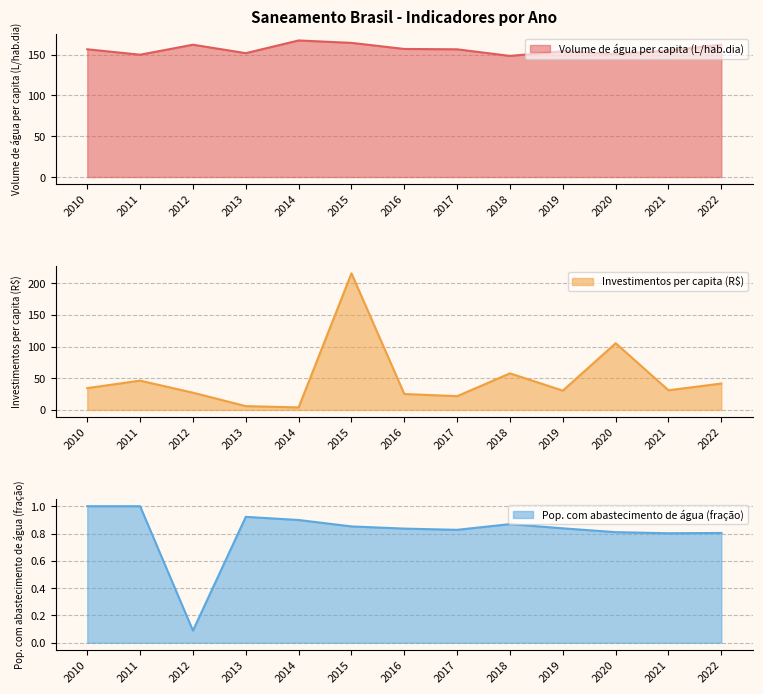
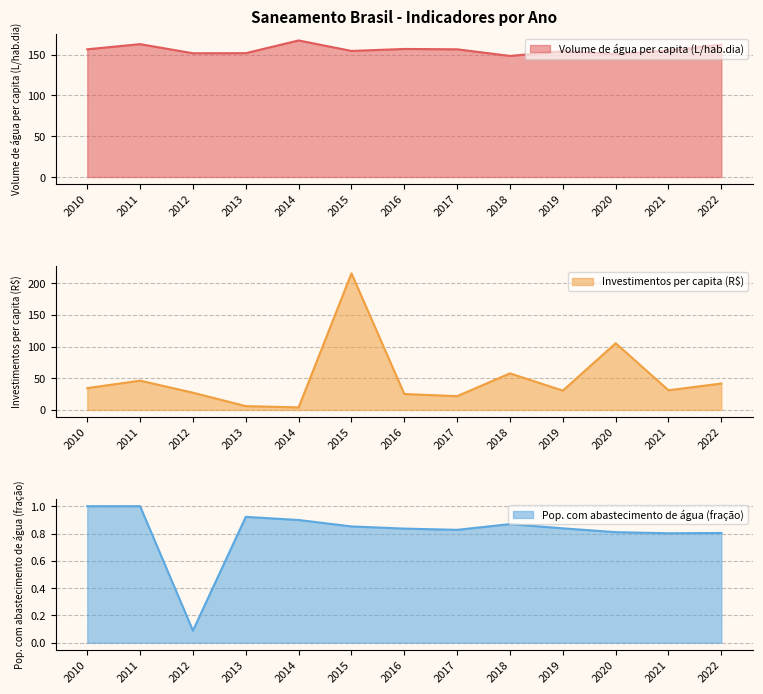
Saneamento Brasil - Indicadores por Ano, 2011: 150 -> 160
Saneamento Brasil - Indicadores por Ano, 2012: 160 -> 150
Saneamento Brasil - Indicadores por Ano, 2015: 160 -> 150
